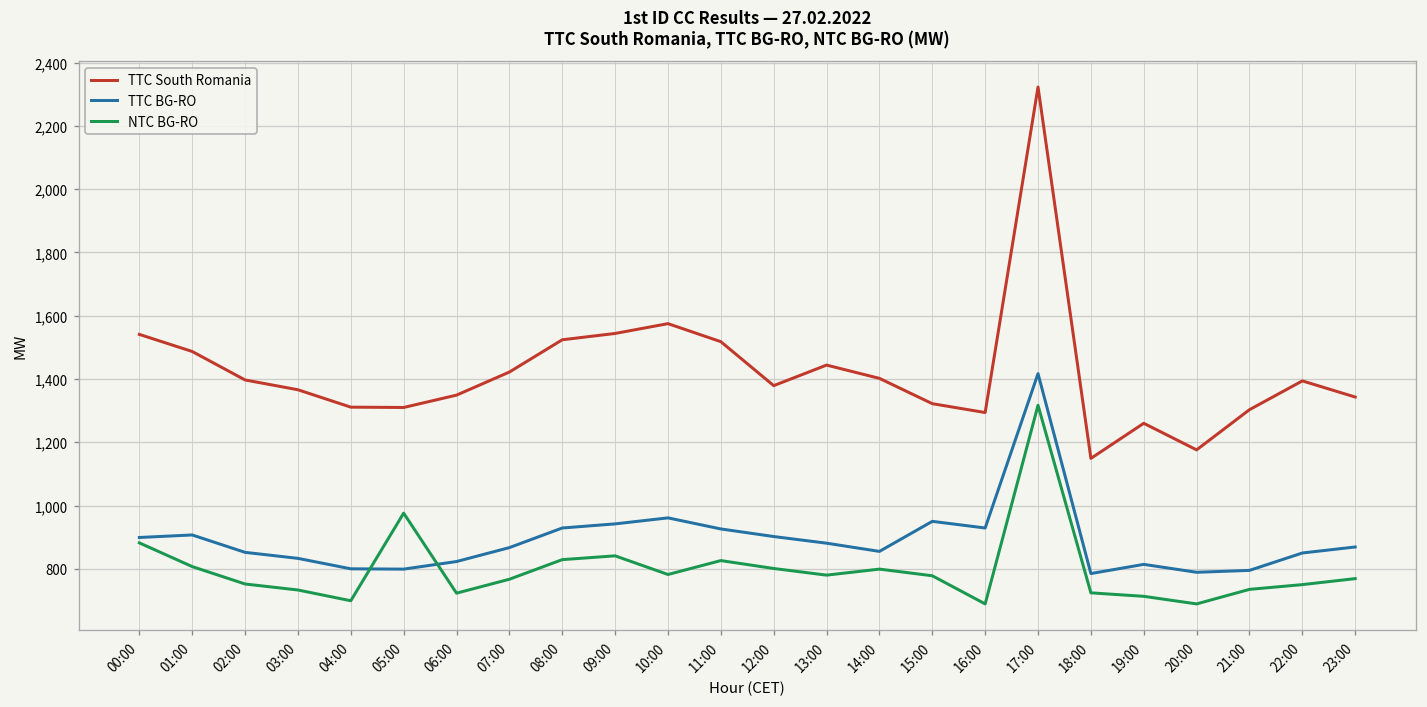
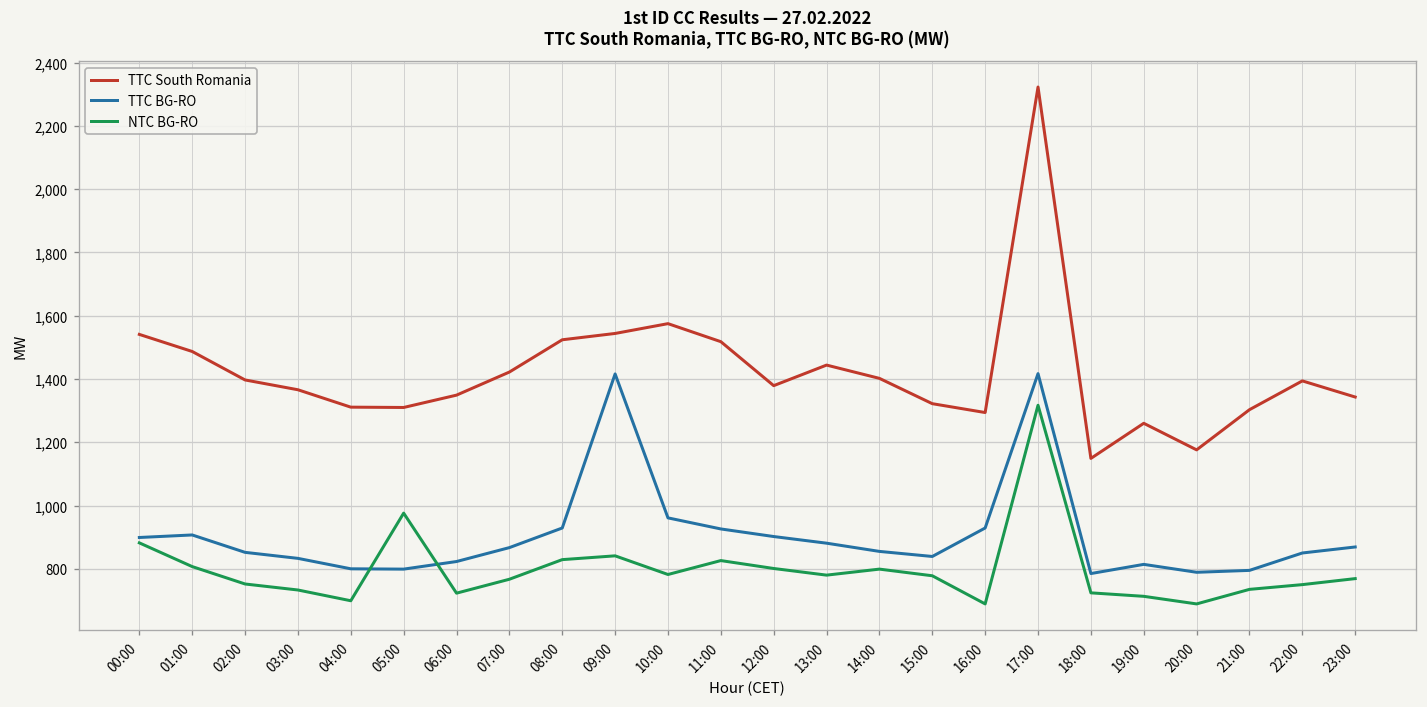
TTC BG-RO, 09:00: 940 -> 1,420
TTC BG-RO, 15:00: 950 -> 840
